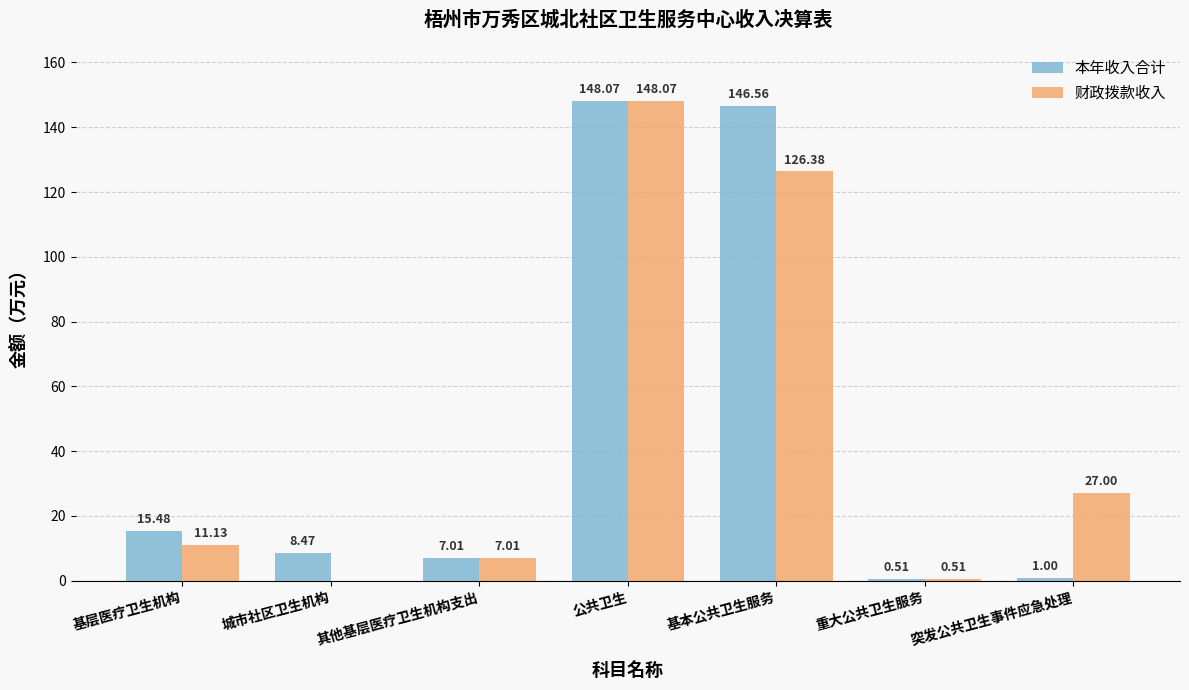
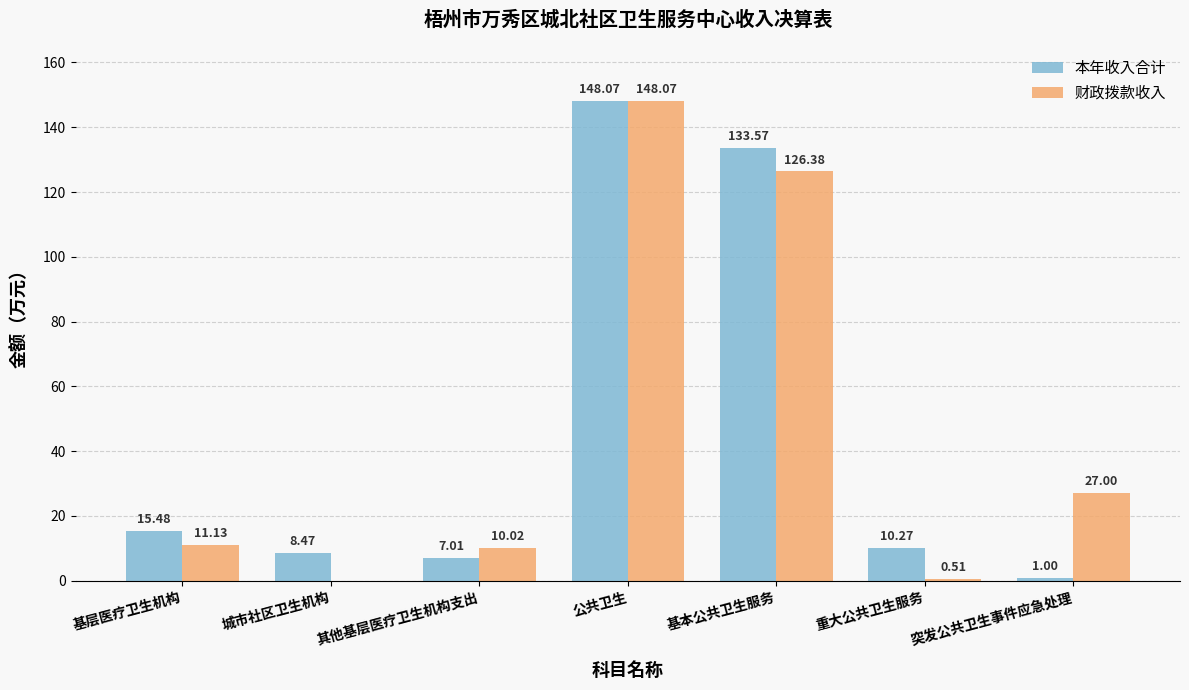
财政拨款收入, 其他基层医疗卫生机构支出: 7.01 -> 10.02
本年收入合计, 基本公共卫生服务: 146.56 -> 133.57
本年收入合计, 重大公共卫生服务: 0.51 -> 10.27
